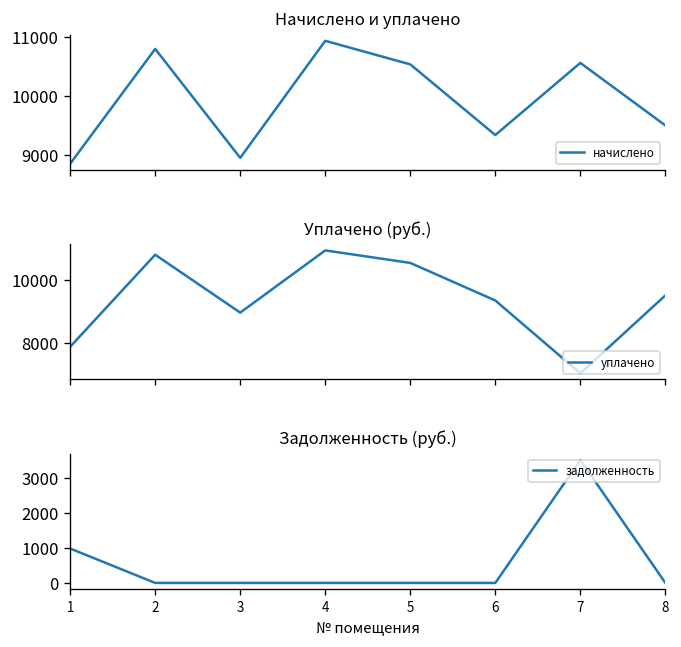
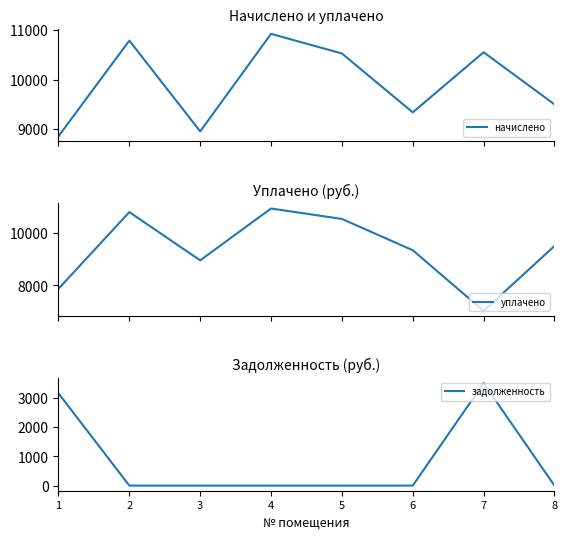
Задолженность (руб.), 1: 1000 -> 3200
